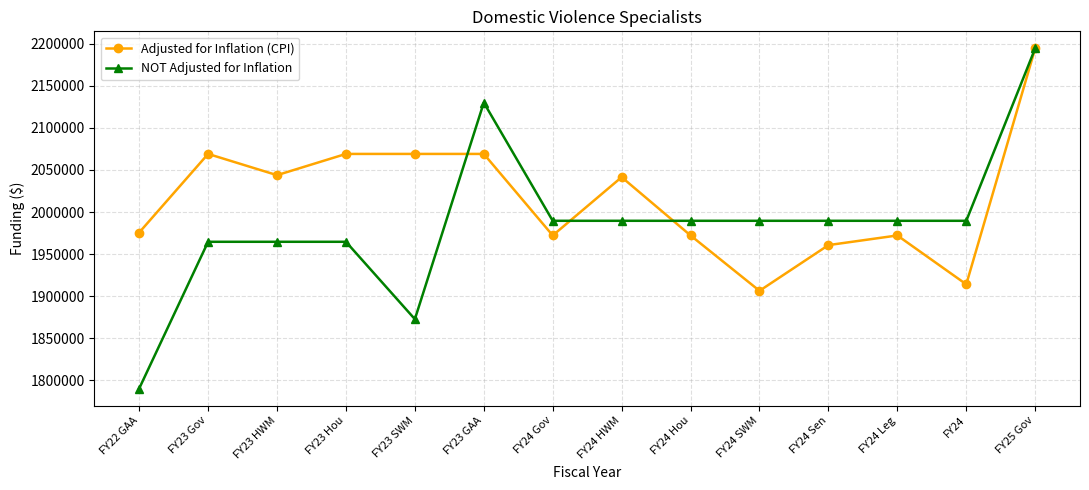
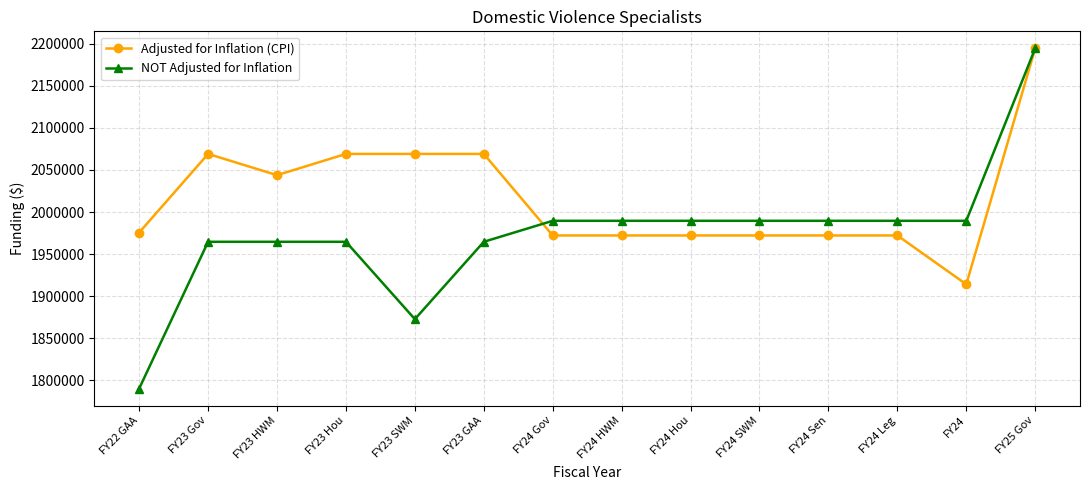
NOT Adjusted for Inflation, FY23 GAA: 2130000 -> 1960000
Adjusted for Inflation (CPI), FY24 HWM: 2040000 -> 1970000
Adjusted for Inflation (CPI), FY24 SWM: 1910000 -> 1970000
Adjusted for Inflation (CPI), FY24 Sen: 1960000 -> 1970000
